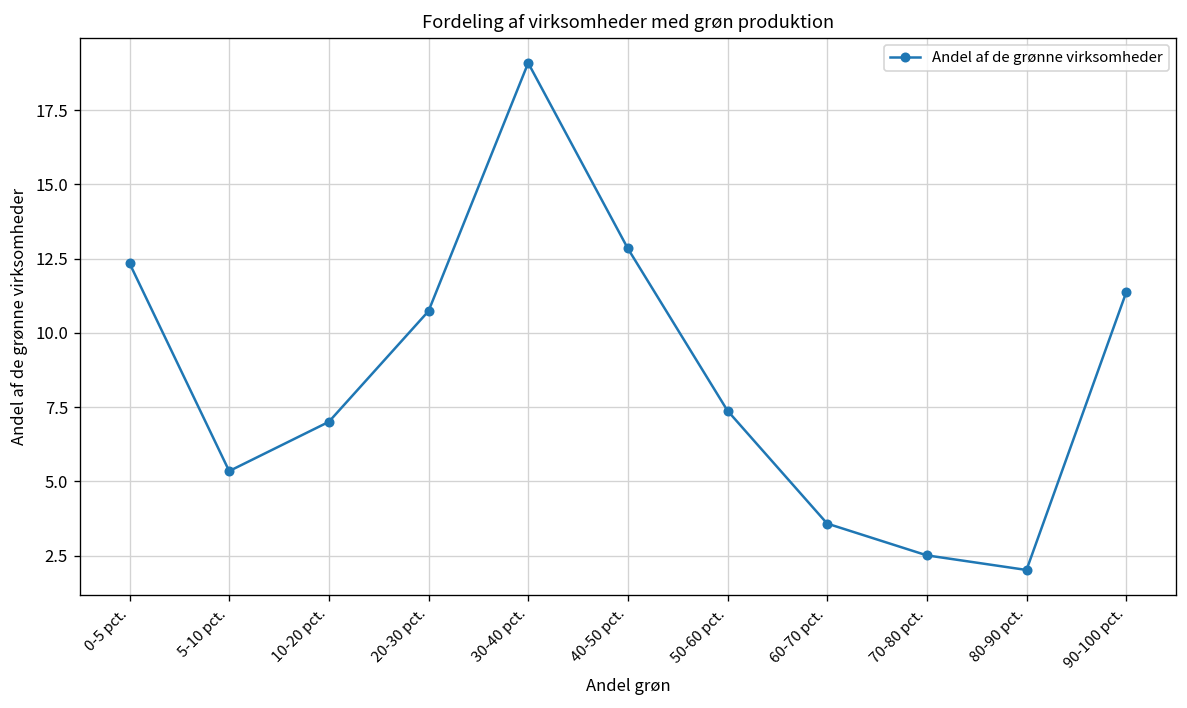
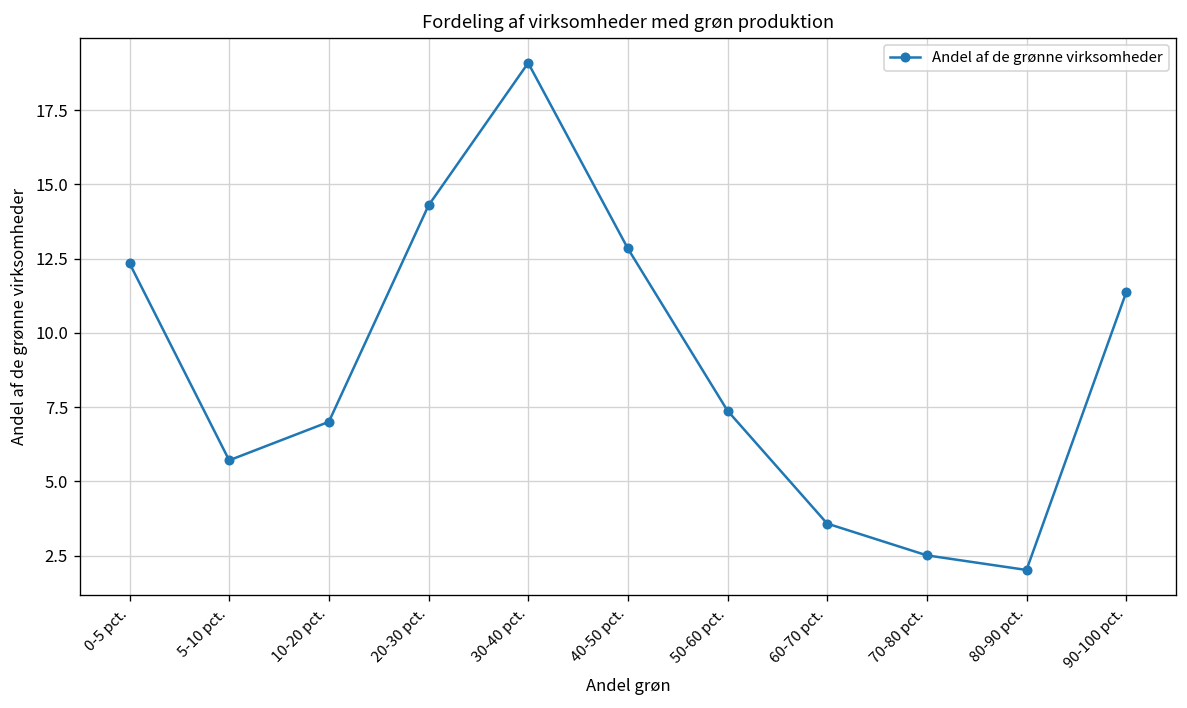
5-10 pct.: 5.3 -> 5.7
20-30 pct.: 10.7 -> 14.3
